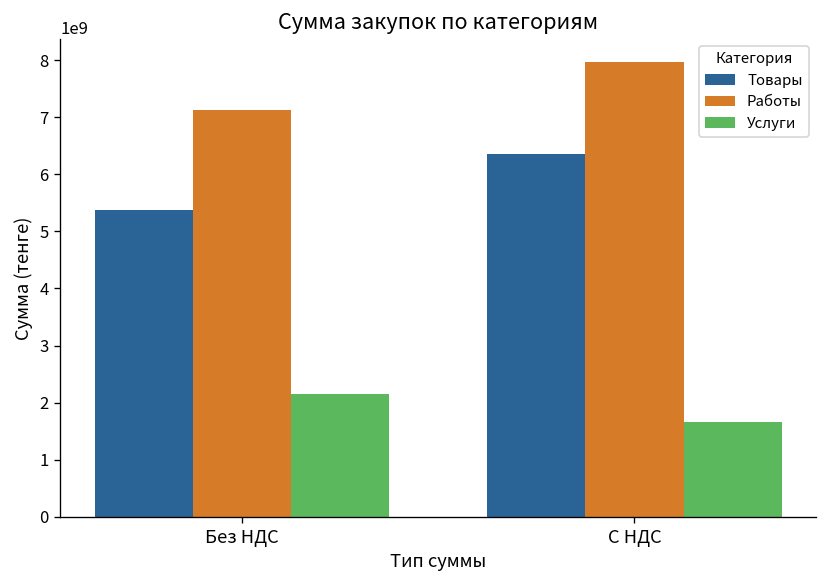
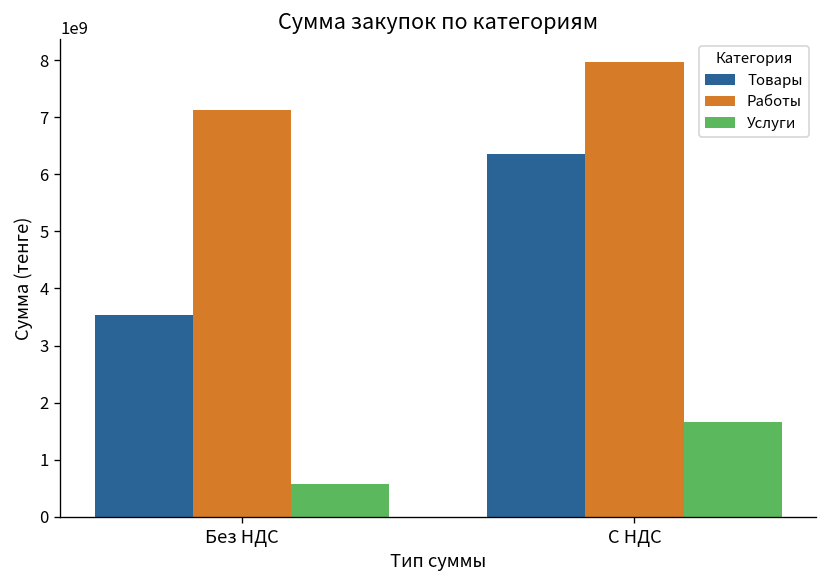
Товары, Без НДС: 5400000000 -> 3500000000
Услуги, Без НДС: 2200000000 -> 600000000
